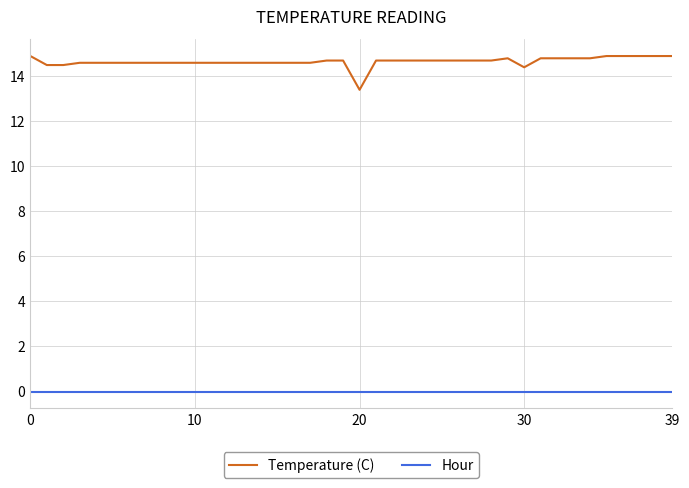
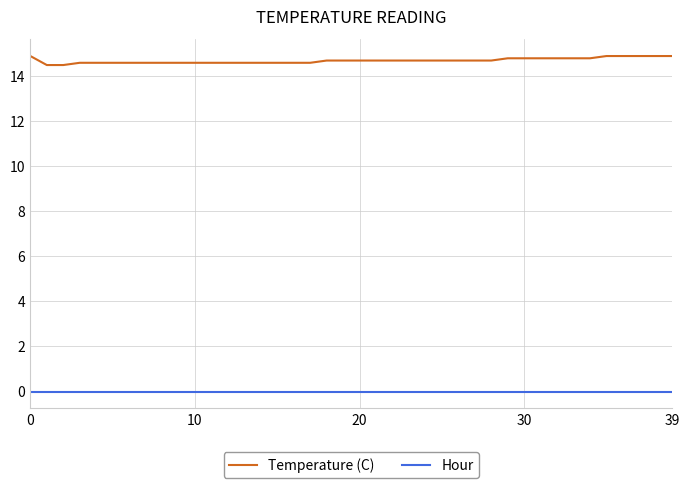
Temperature (C), 20: 13.4 -> 14.7
Temperature (C), 30: 14.4 -> 14.8
